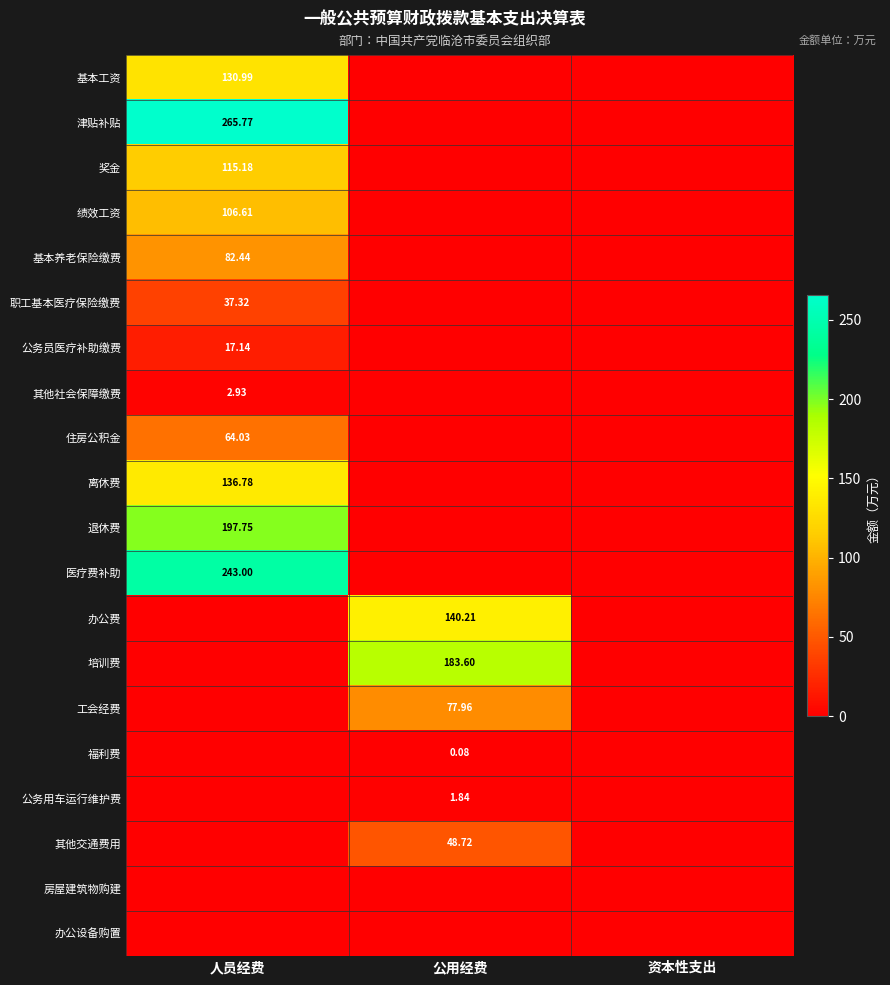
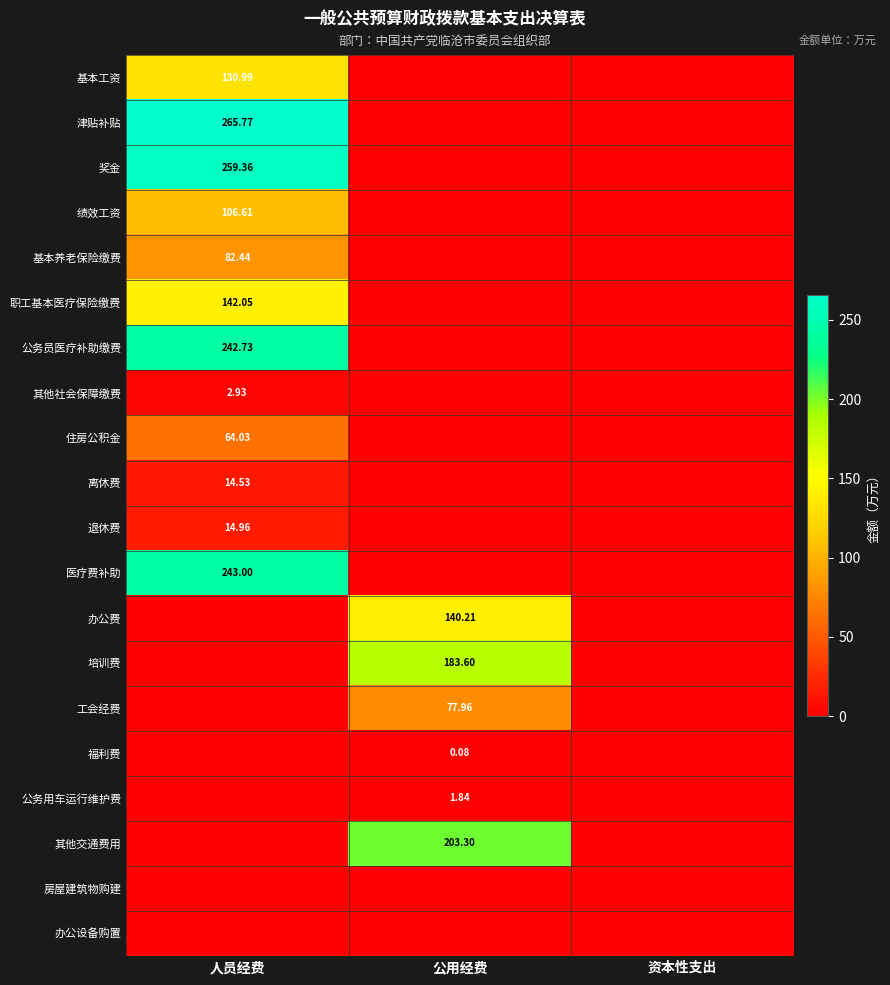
奖金, 人员经费: 115.18 -> 259.36
职工基本医疗保险缴费, 人员经费: 37.32 -> 142.05
公务员医疗补助缴费, 人员经费: 17.14 -> 242.73
离休费, 人员经费: 136.78 -> 14.53
退休费, 人员经费: 197.75 -> 14.96
其他交通费用, 公用经费: 48.72 -> 203.30
